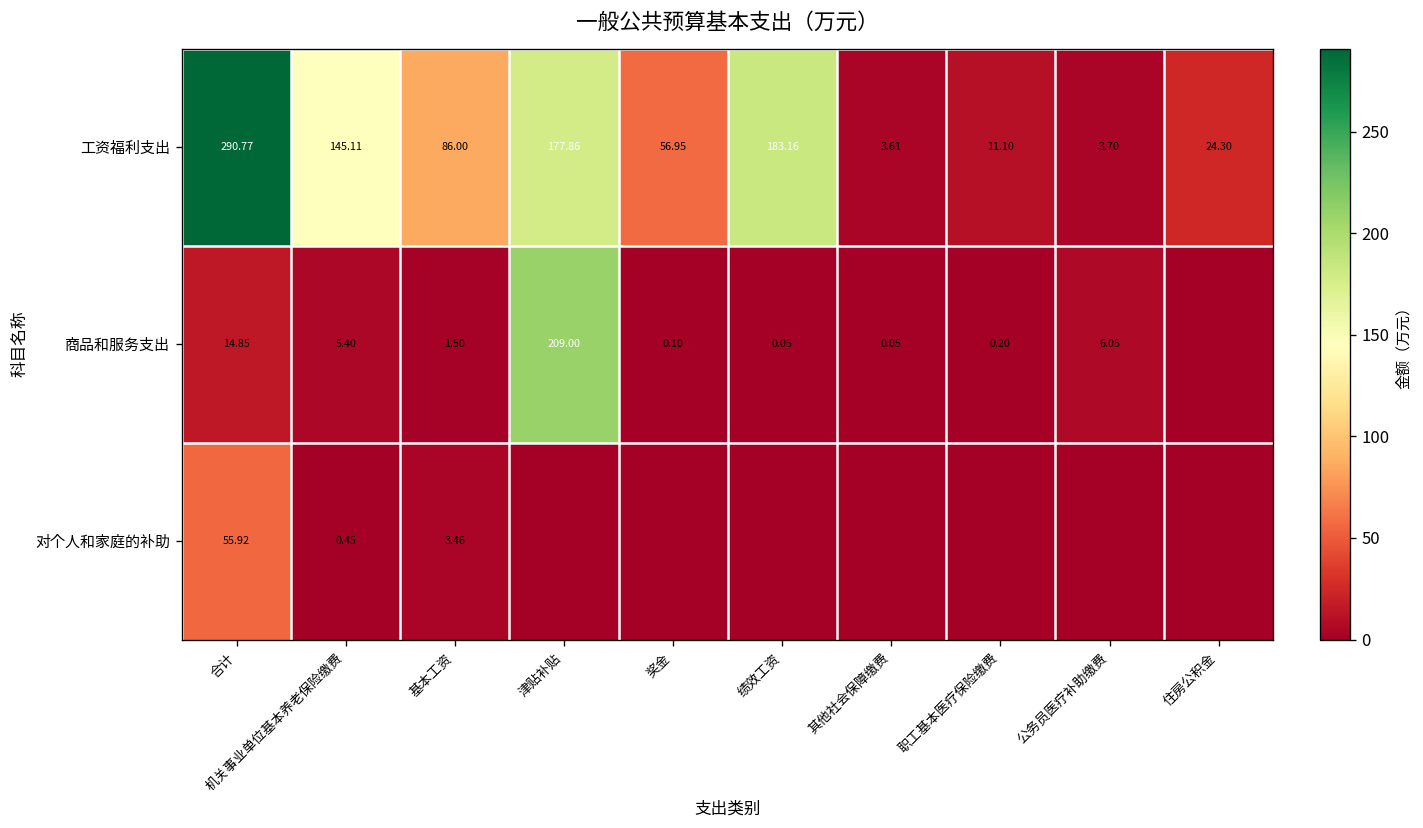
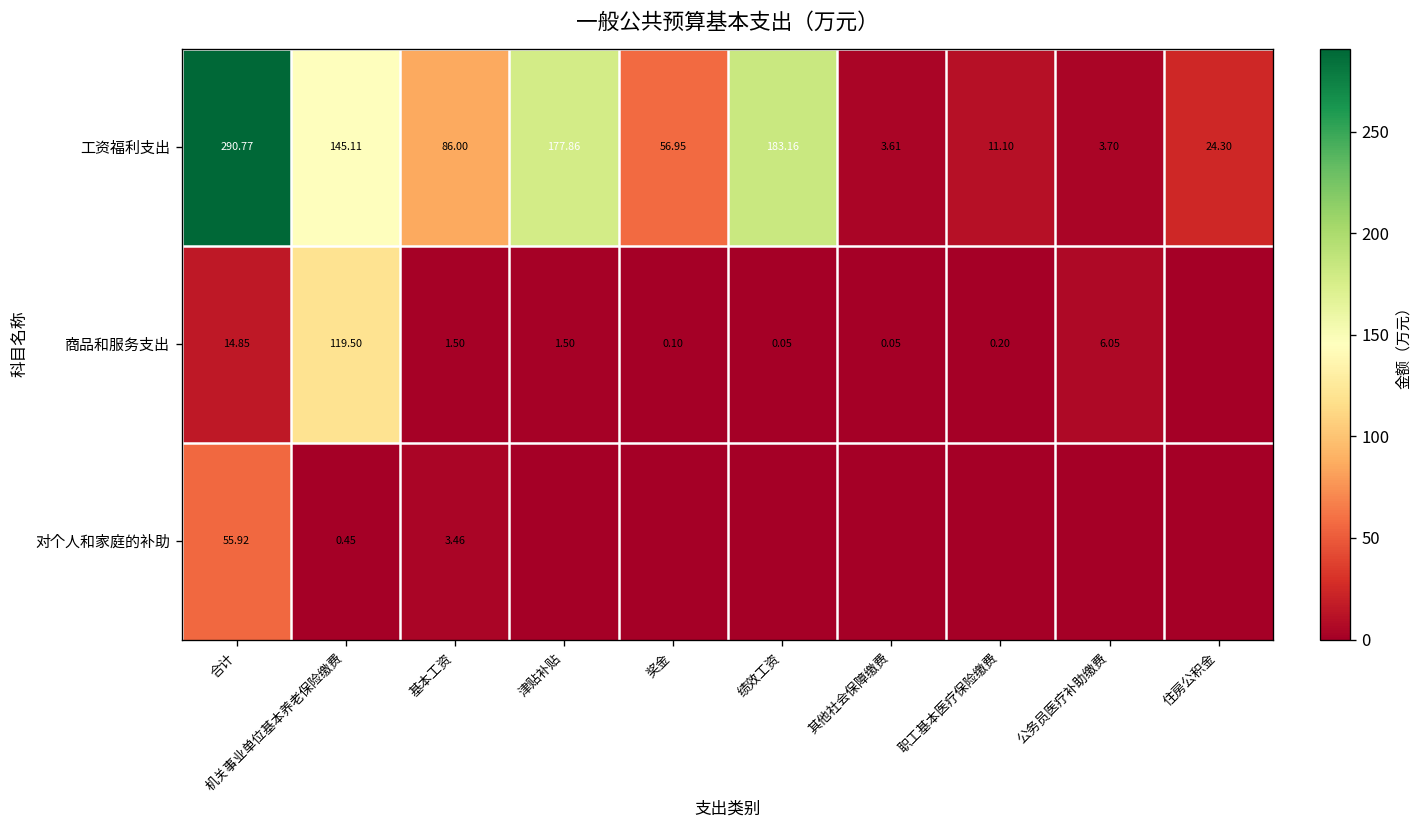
商品和服务支出, 机关事业单位基本养老保险缴费: 5.40 -> 119.50
商品和服务支出, 津贴补贴: 209.00 -> 1.50
